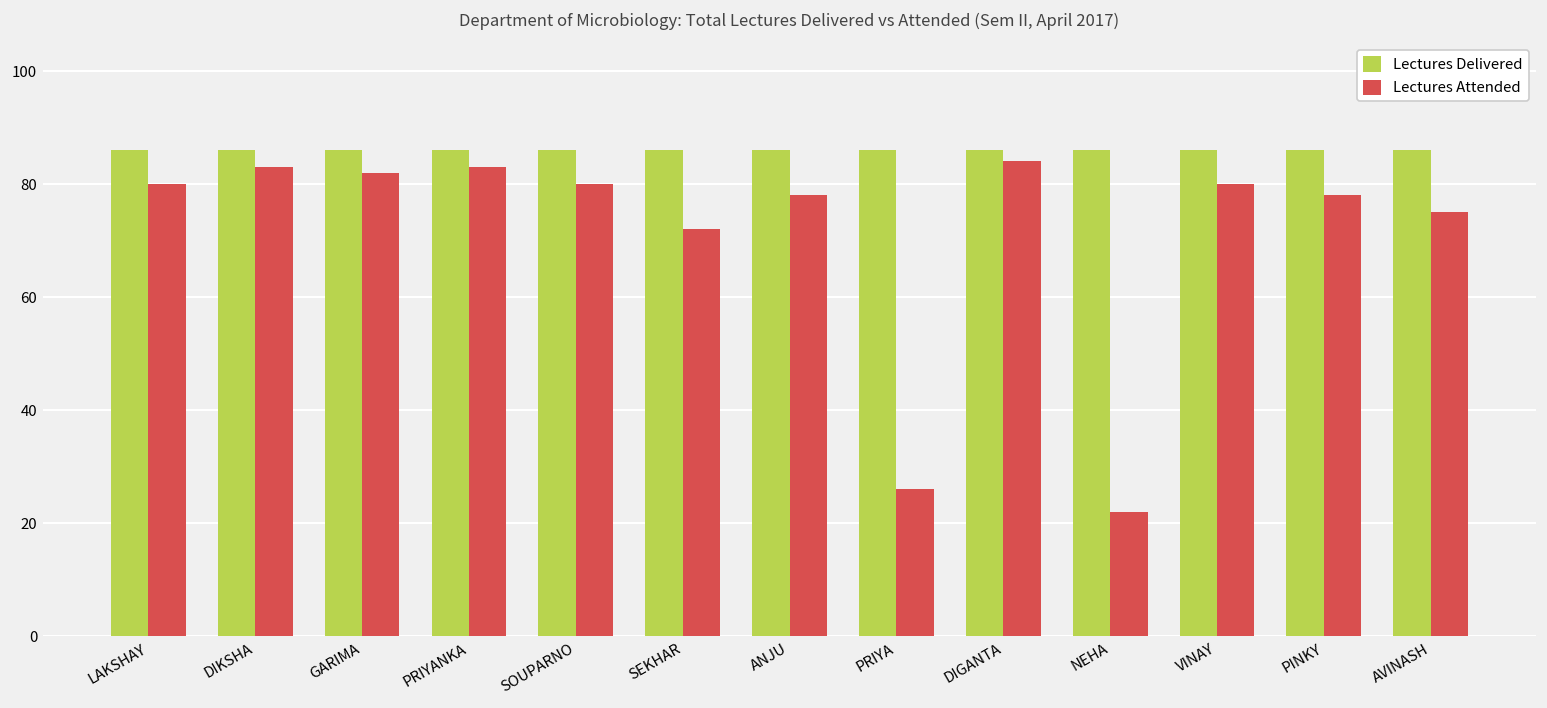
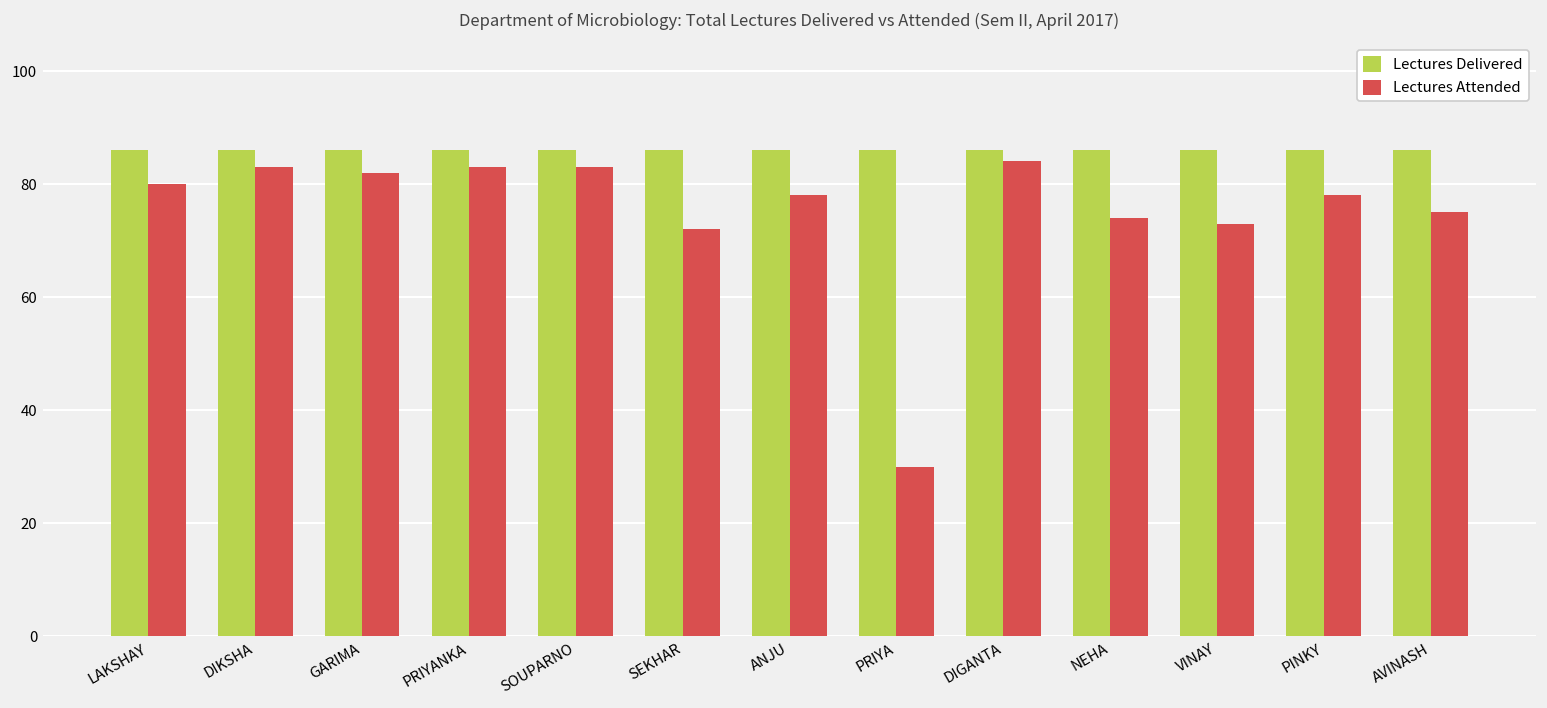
Lectures Attended, SOUPARNO: 80 -> 83
Lectures Attended, PRIYA: 26 -> 30
Lectures Attended, NEHA: 22 -> 74
Lectures Attended, VINAY: 80 -> 73
